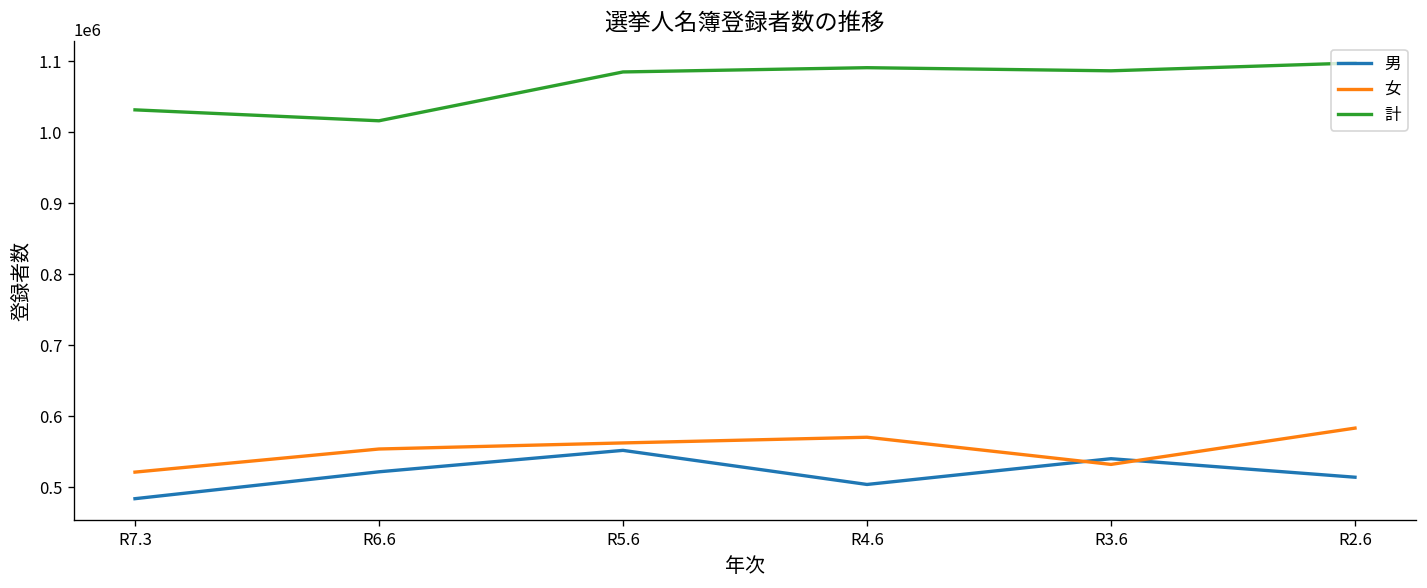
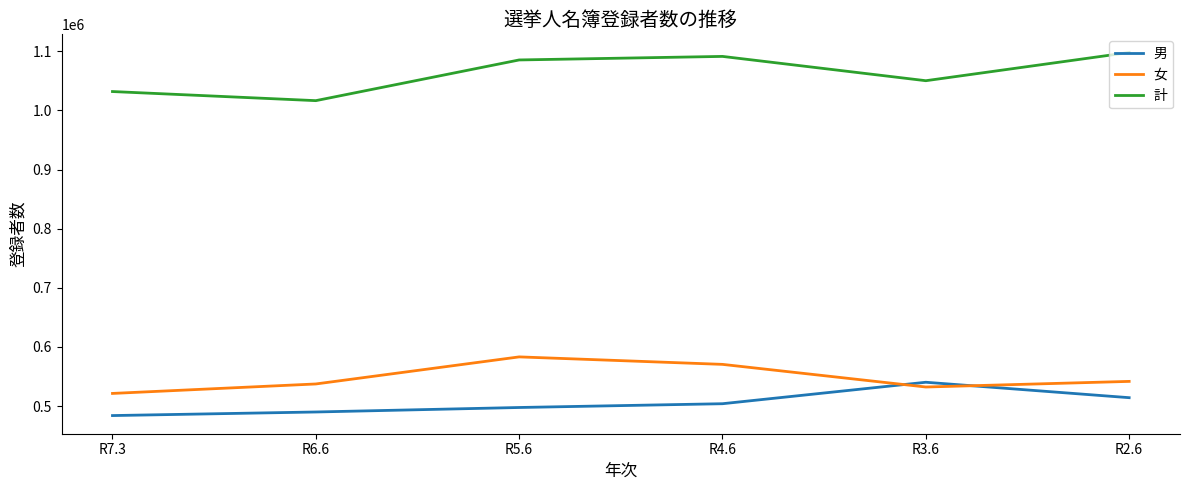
男, R6.6: 520000 -> 490000
女, R6.6: 550000 -> 540000
男, R5.6: 550000 -> 500000
女, R5.6: 560000 -> 580000
計, R3.6: 1090000 -> 1050000
女, R2.6: 580000 -> 540000
